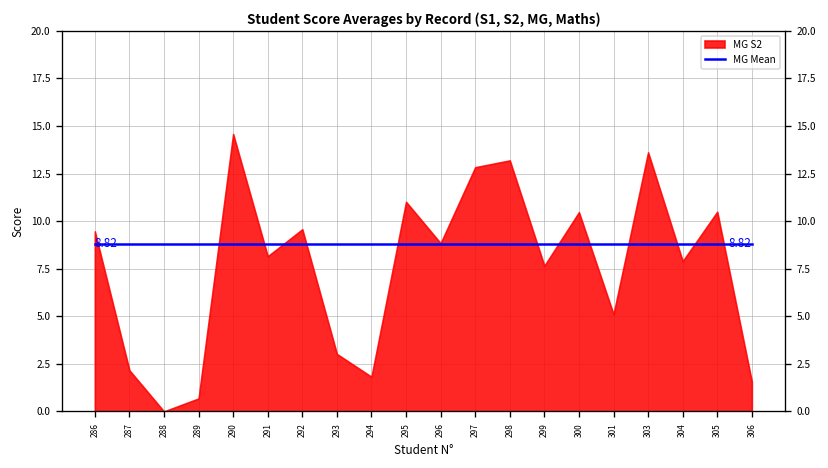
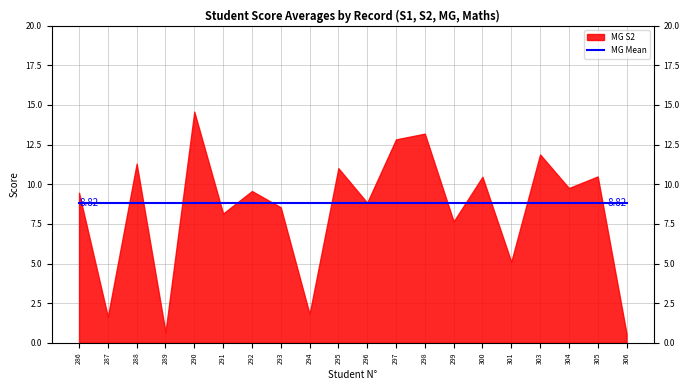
MG S2, 287: 2.2 -> 1.6
MG S2, 288: 0.0 -> 11.3
MG S2, 293: 3.0 -> 8.5
MG S2, 303: 13.6 -> 11.9
MG S2, 304: 7.9 -> 9.8
MG S2, 306: 1.6 -> 0.6
